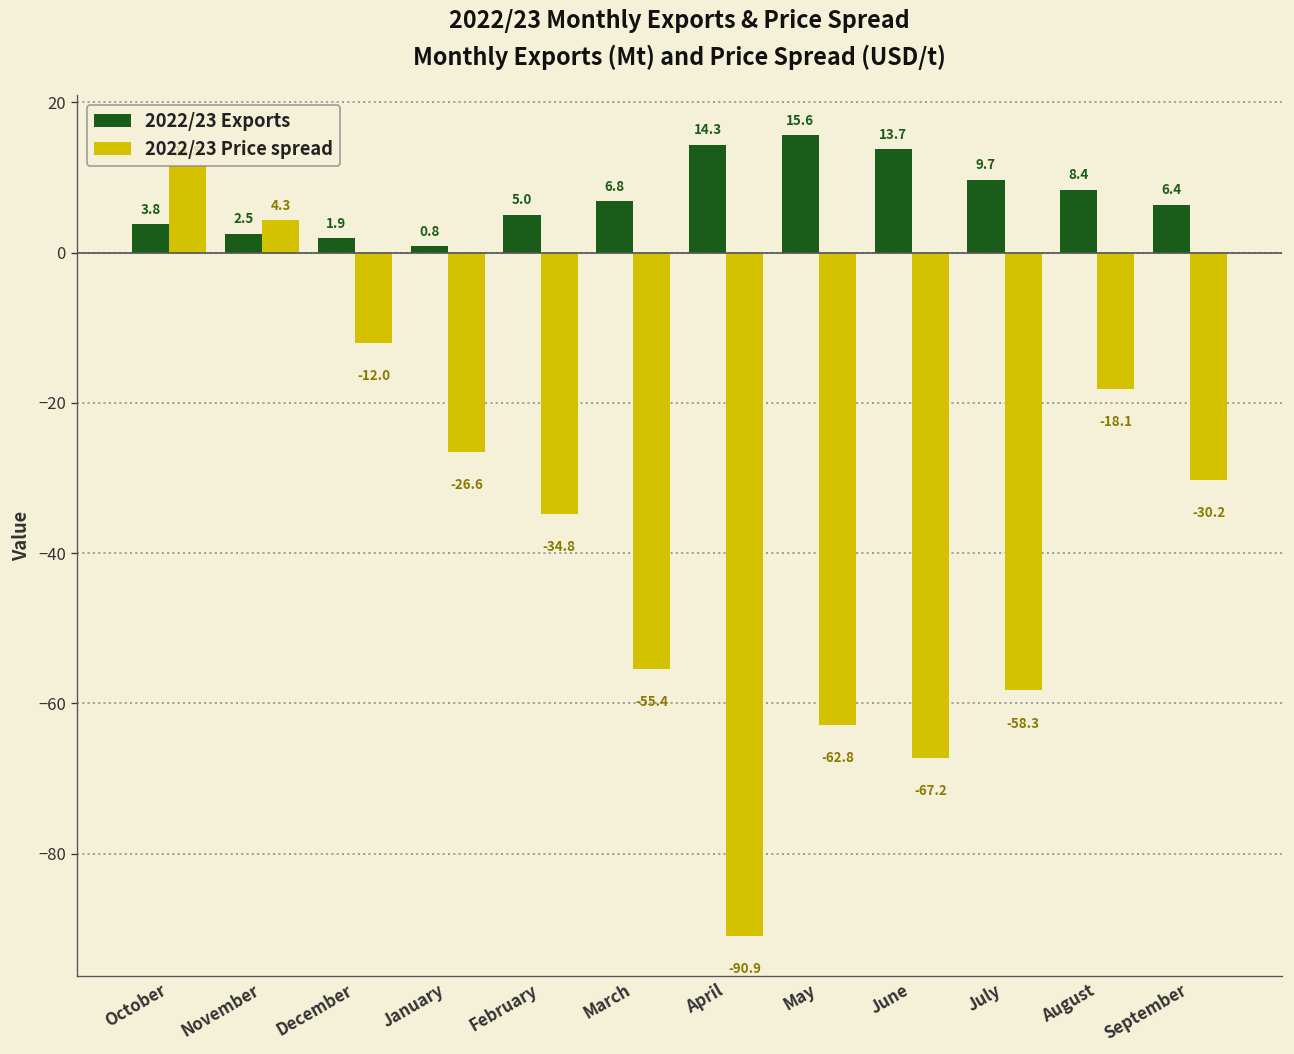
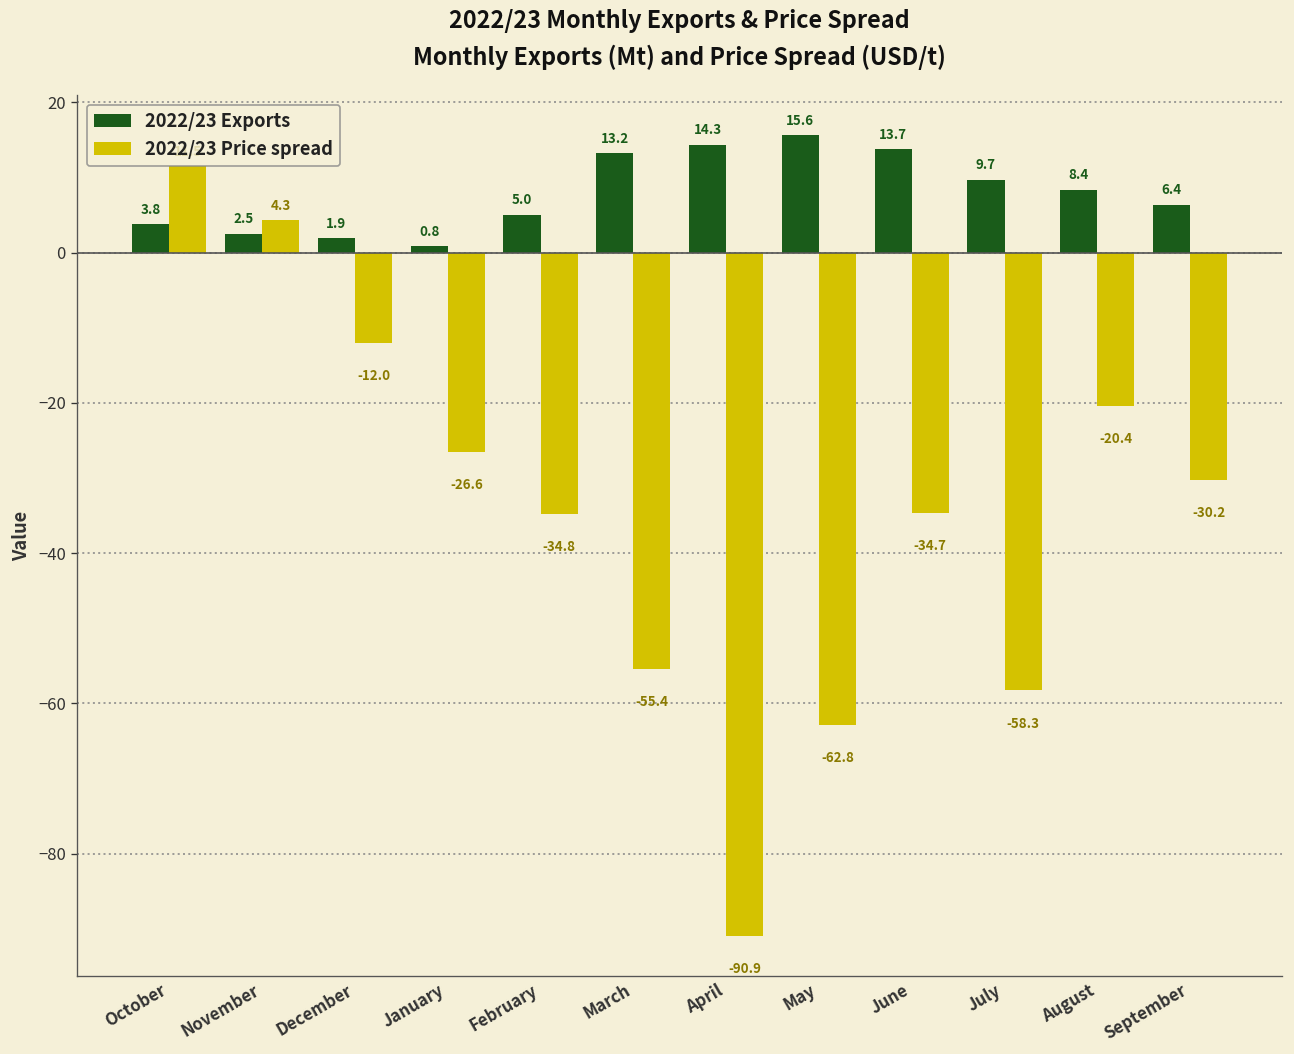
2022/23 Exports, March: 6.8 -> 13.2
2022/23 Price spread, June: -67.2 -> -34.7
2022/23 Price spread, August: -18.1 -> -20.4
